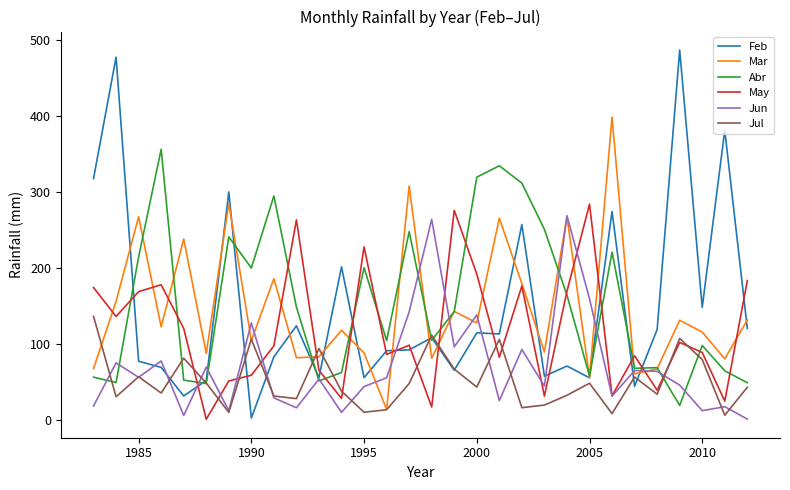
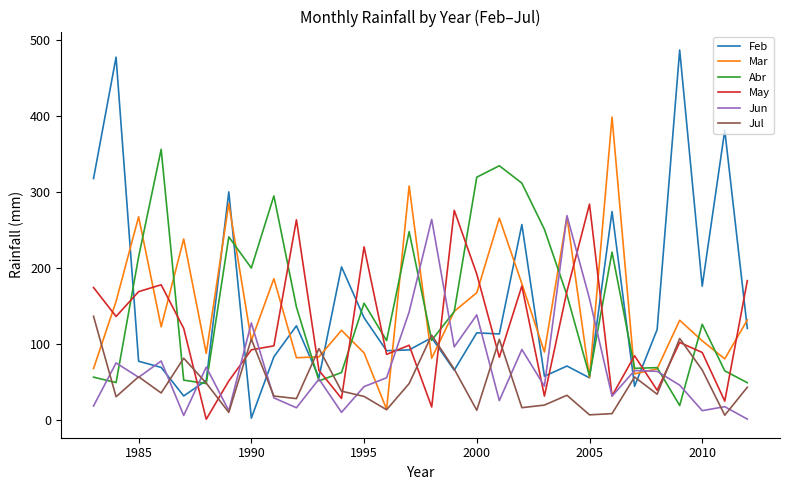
May, 1990: 60 -> 90
Feb, 1995: 60 -> 130
Abr, 1995: 200 -> 150
Jul, 1995: 10 -> 30
Mar, 2000: 130 -> 170
Jul, 2000: 40 -> 10
Jul, 2005: 50 -> 10
Feb, 2010: 150 -> 180
Mar, 2010: 120 -> 100
Abr, 2010: 100 -> 130
Jul, 2010: 80 -> 70
